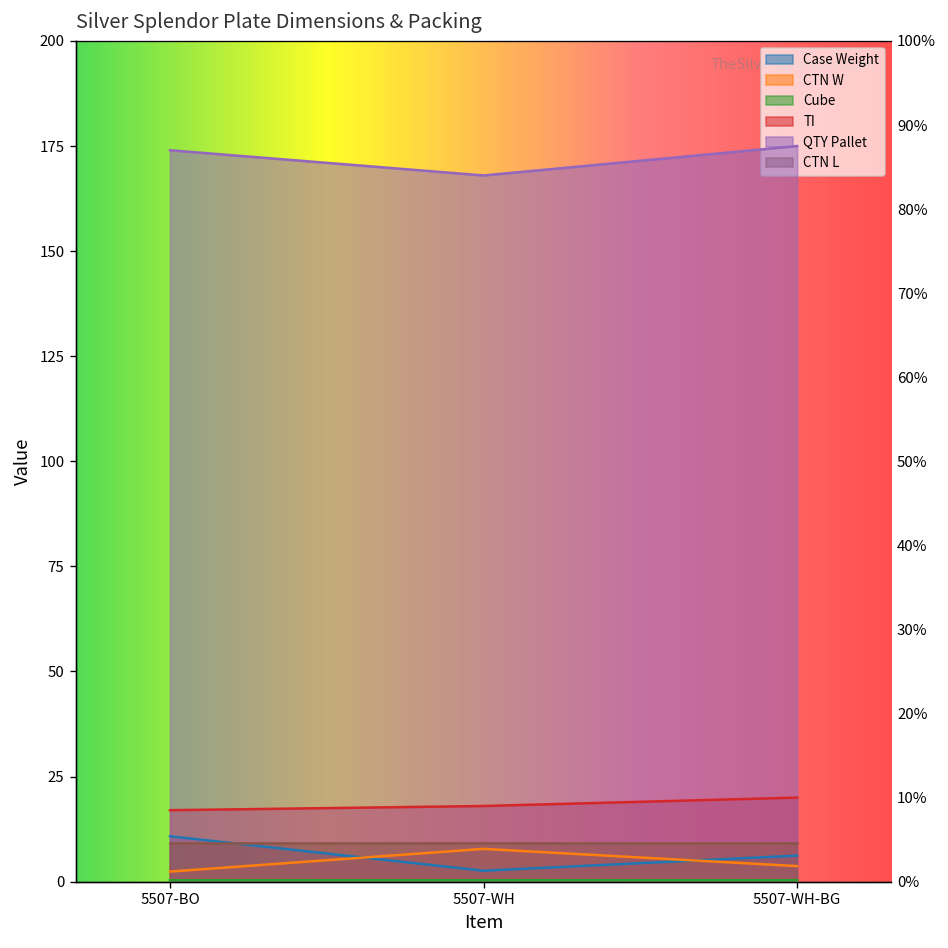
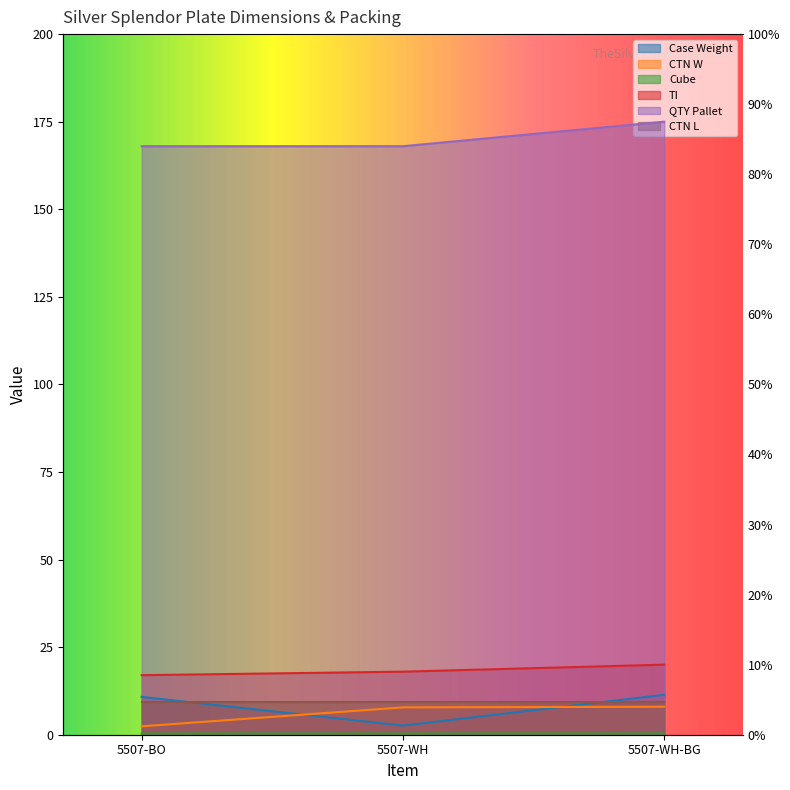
QTY Pallet, 5507-BO: 174 -> 168
Case Weight, 5507-WH-BG: 6 -> 11
CTN W, 5507-WH-BG: 4 -> 8
